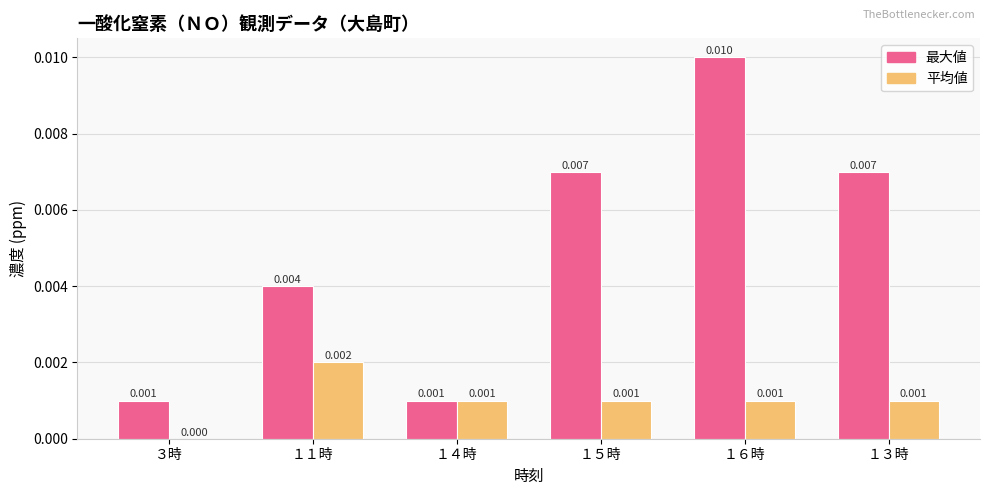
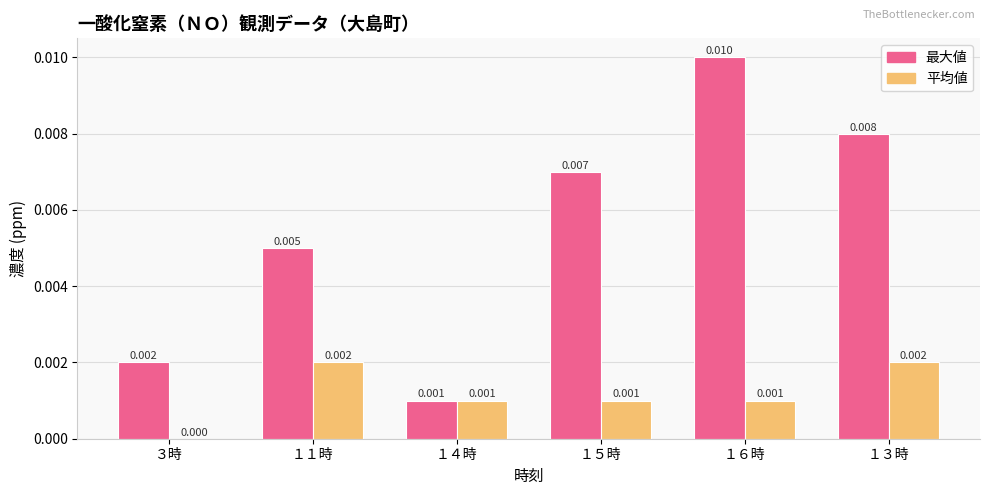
最大値, ３時: 0.001 -> 0.002
最大値, １１時: 0.004 -> 0.005
最大値, １３時: 0.007 -> 0.008
平均値, １３時: 0.001 -> 0.002
